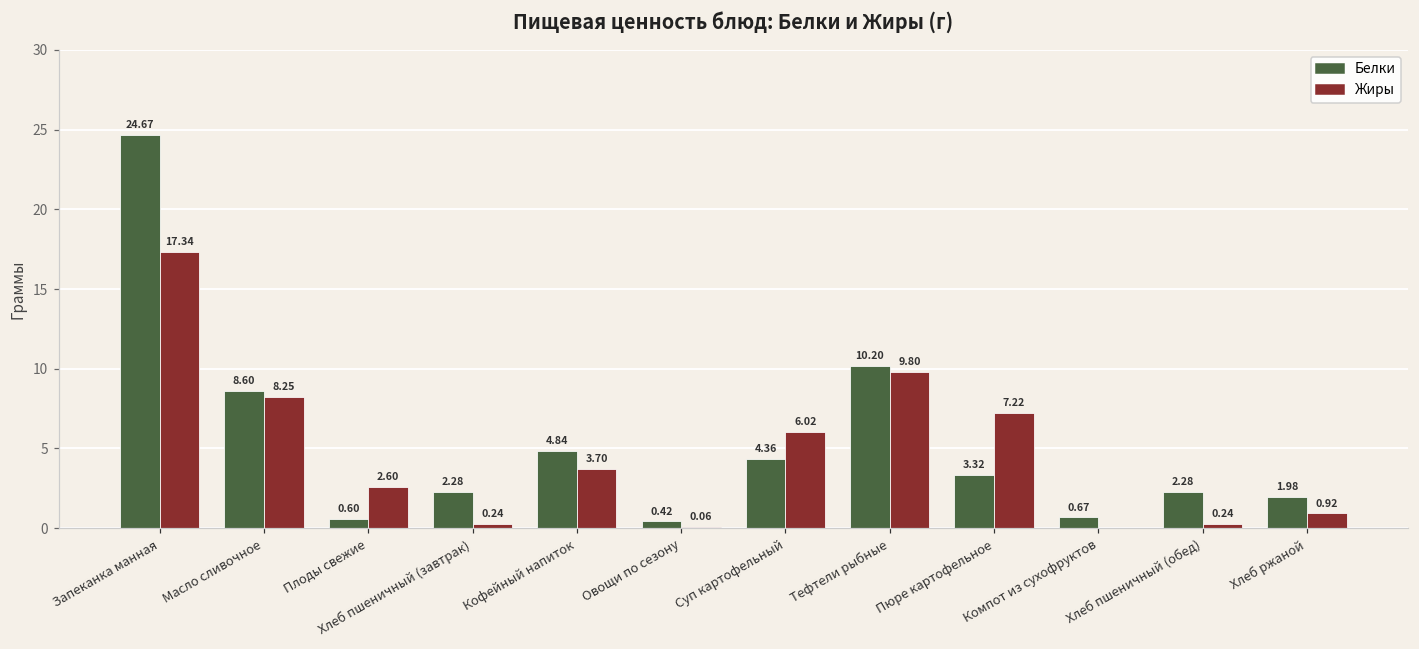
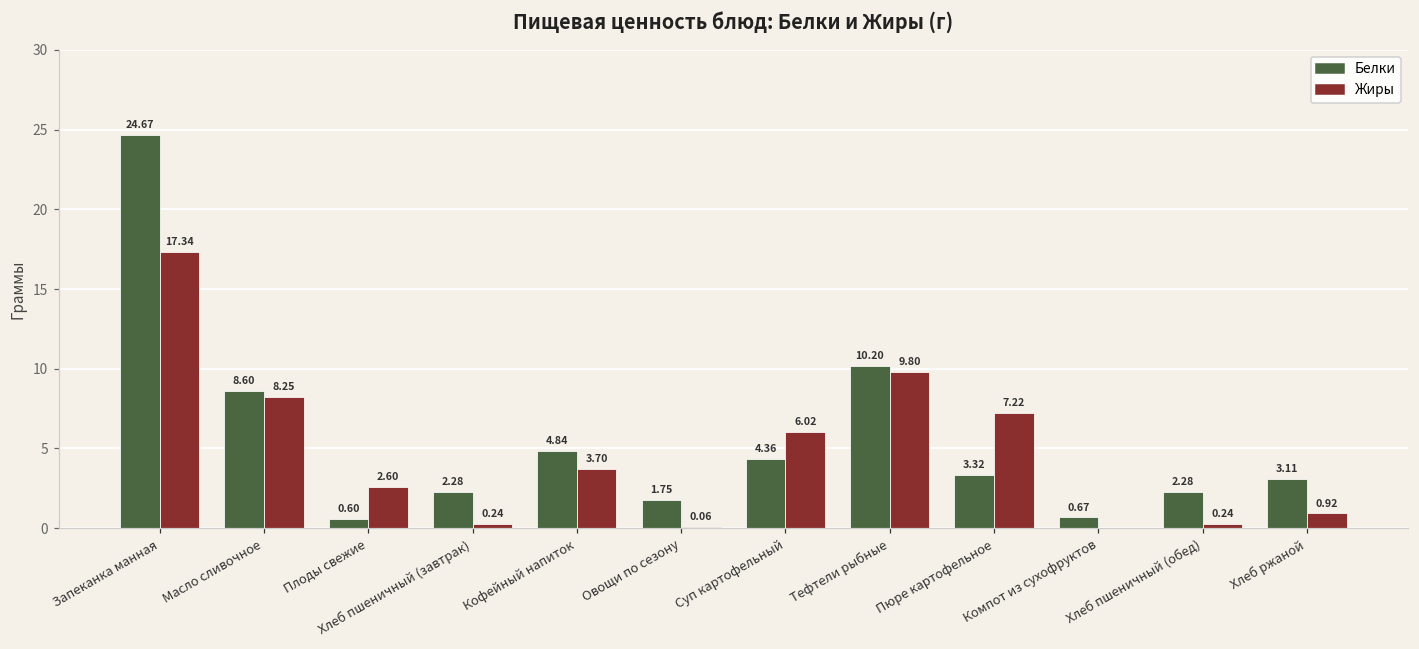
Белки, Овощи по сезону: 0.42 -> 1.75
Белки, Хлеб ржаной: 1.98 -> 3.11
